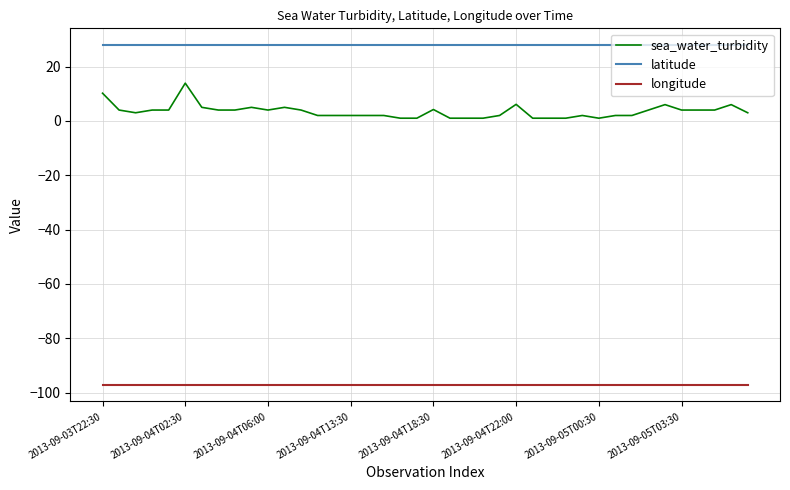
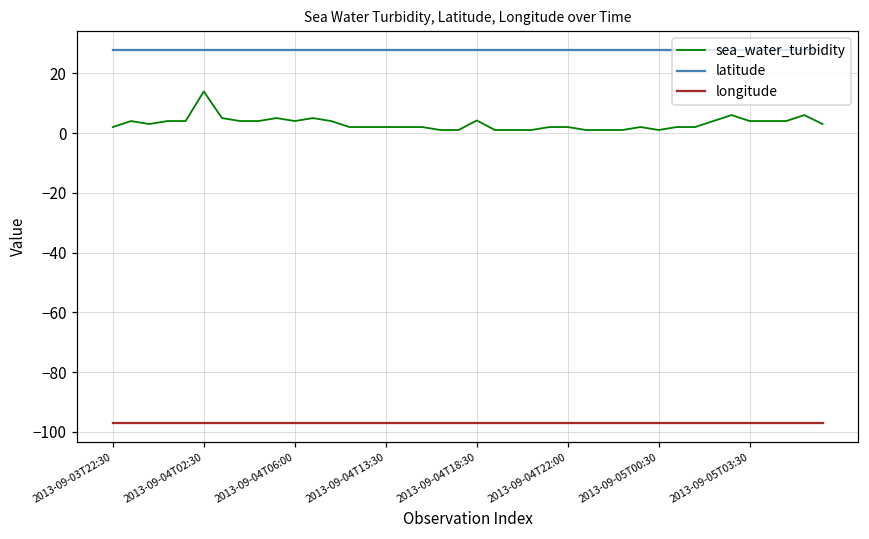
sea_water_turbidity, 2013-09-03T22:30: 10 -> 2
sea_water_turbidity, 2013-09-04T22:00: 6 -> 2
